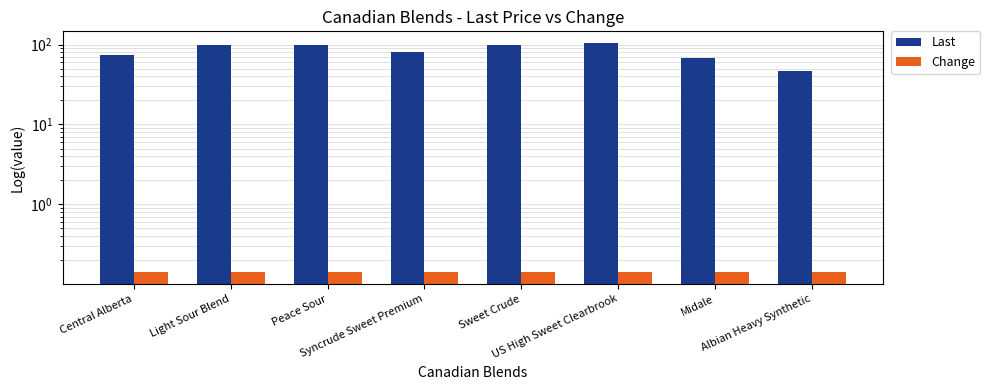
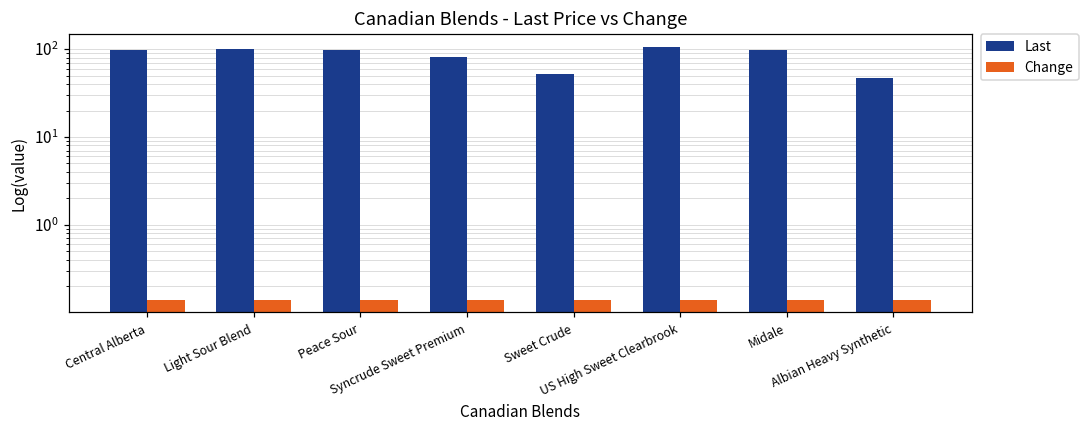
Last, Central Alberta: 70 -> 100
Last, Sweet Crude: 100 -> 50
Last, Midale: 70 -> 100
